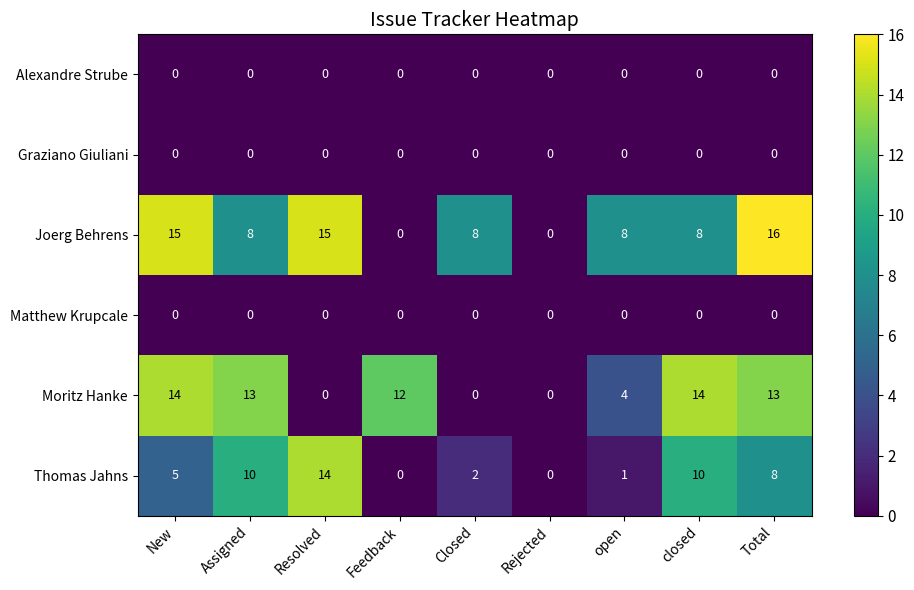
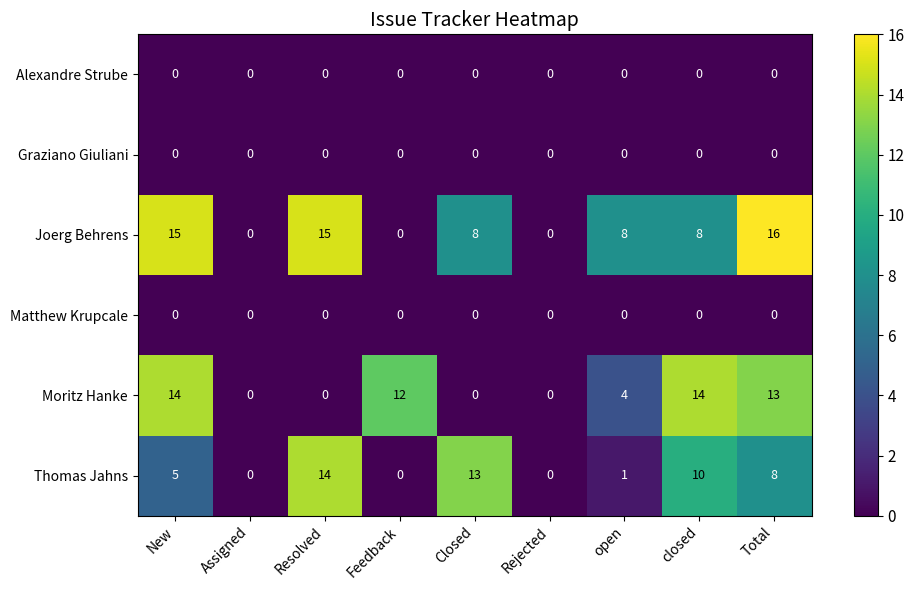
Joerg Behrens, Assigned: 8 -> 0
Moritz Hanke, Assigned: 13 -> 0
Thomas Jahns, Assigned: 10 -> 0
Thomas Jahns, Closed: 2 -> 13
